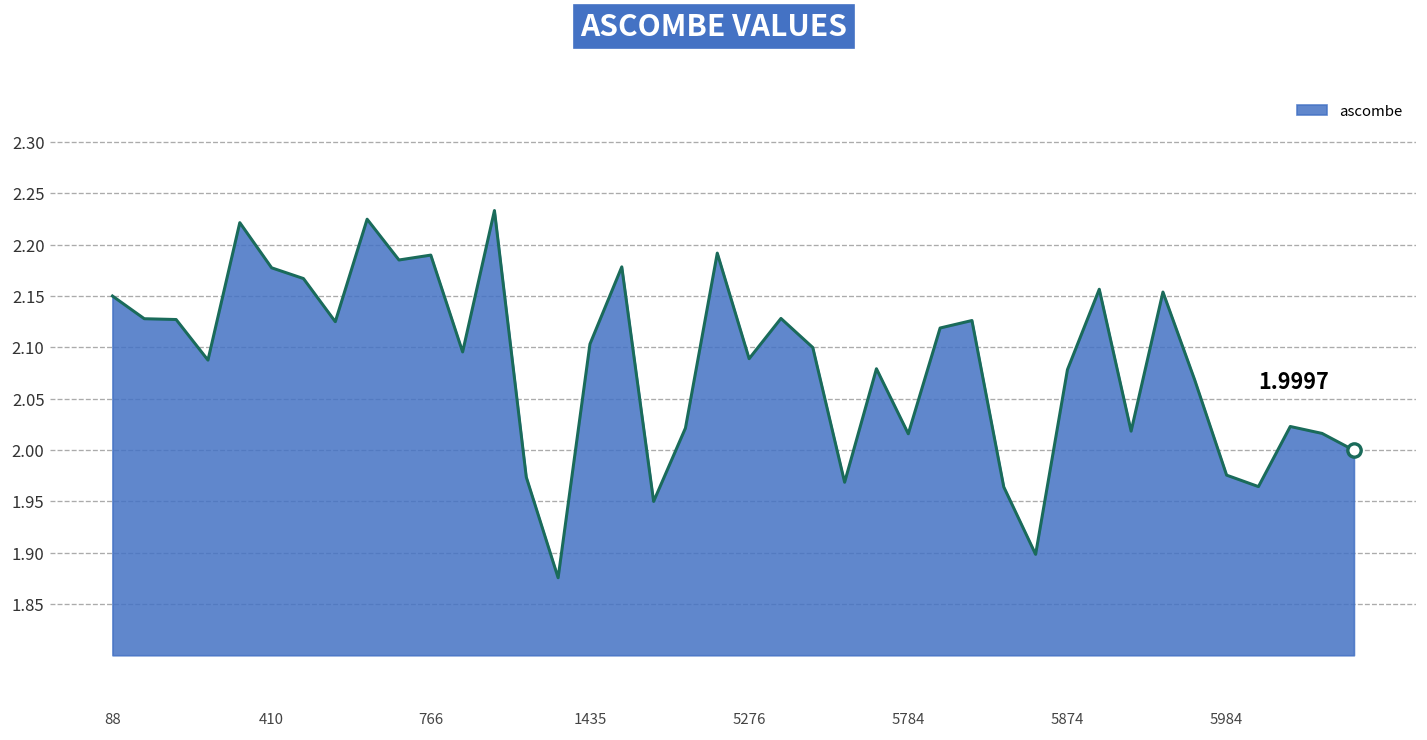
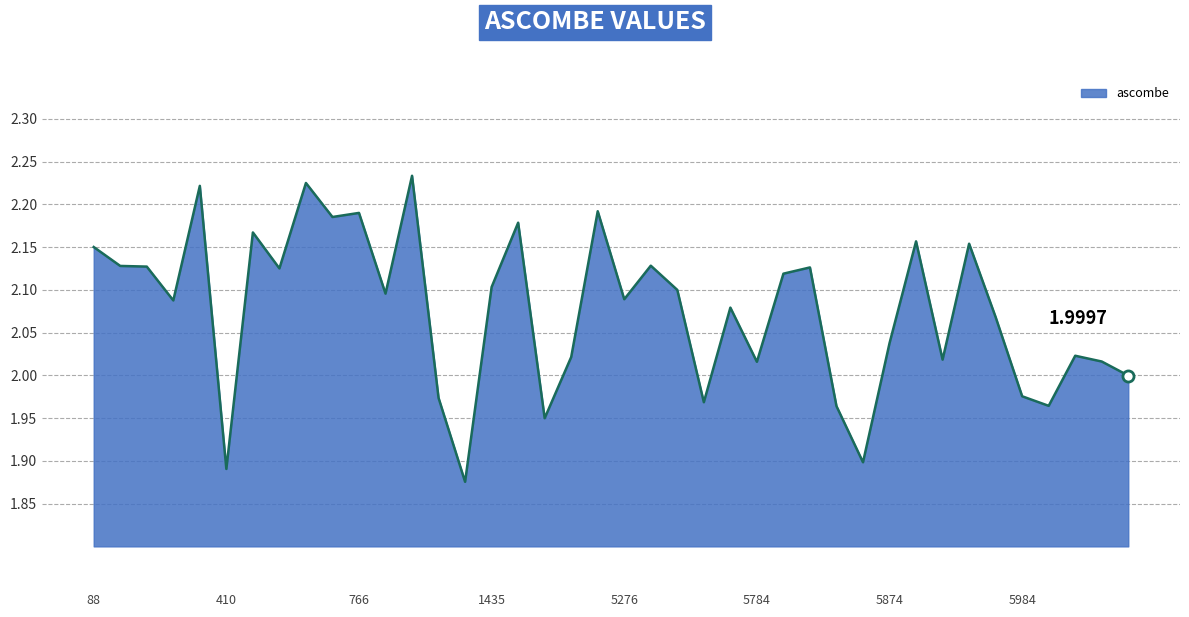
ascombe, 410: 2.18 -> 1.89
ascombe, 5874: 2.08 -> 2.04
